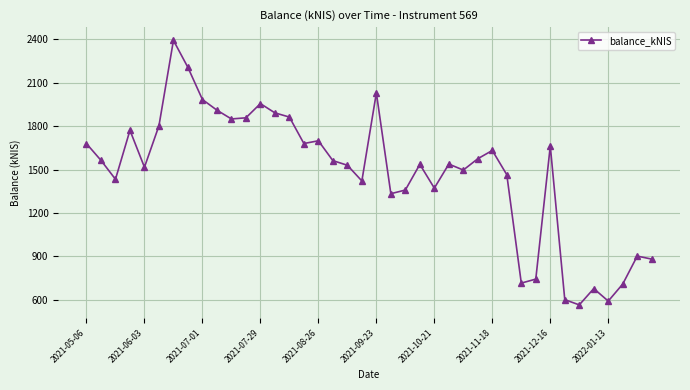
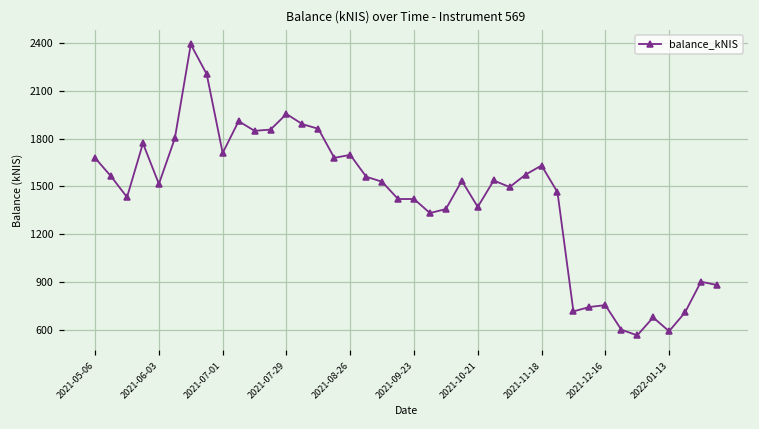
2021-07-01: 1980 -> 1710
2021-09-23: 2030 -> 1420
2021-12-16: 1660 -> 750
